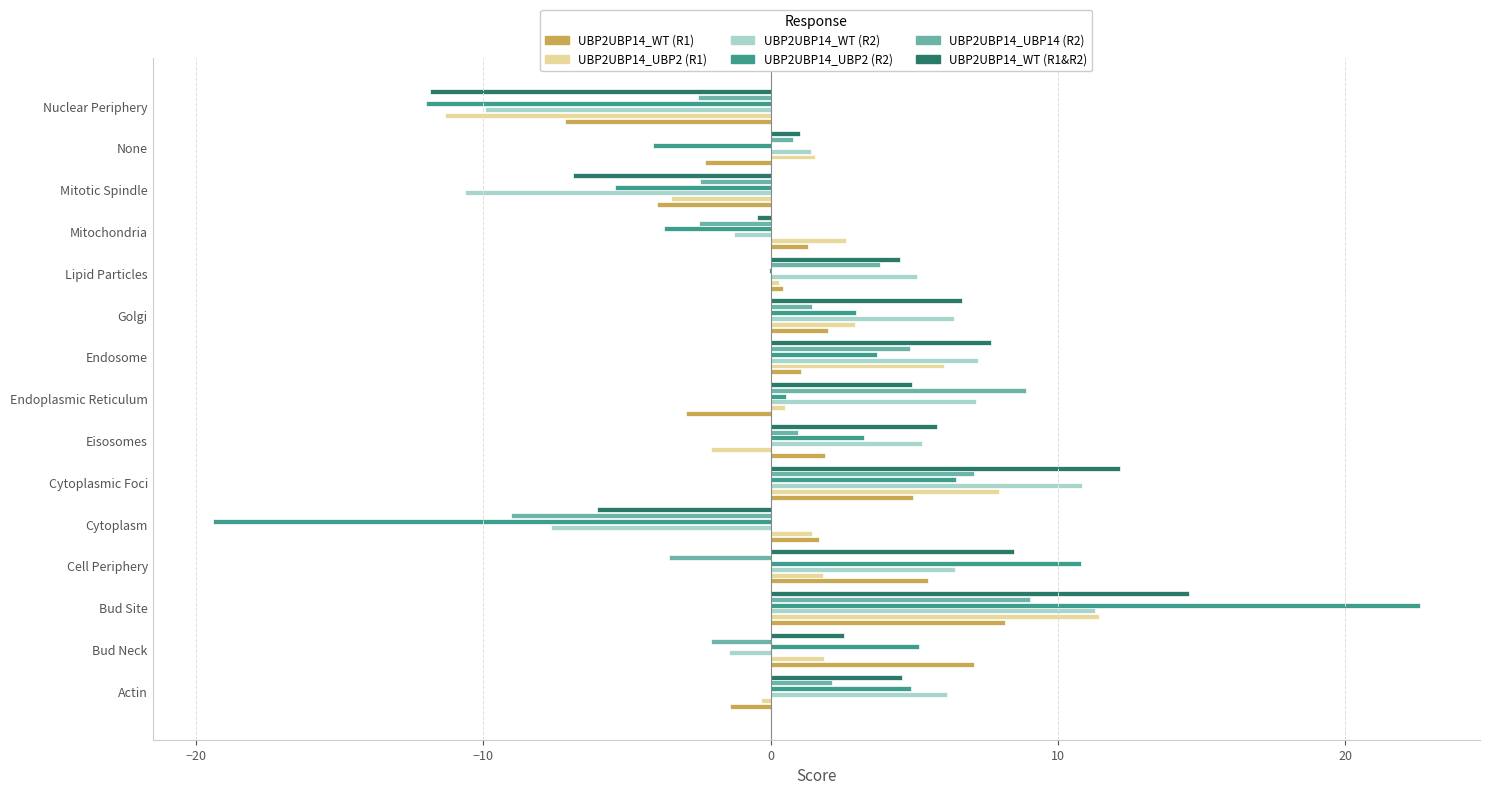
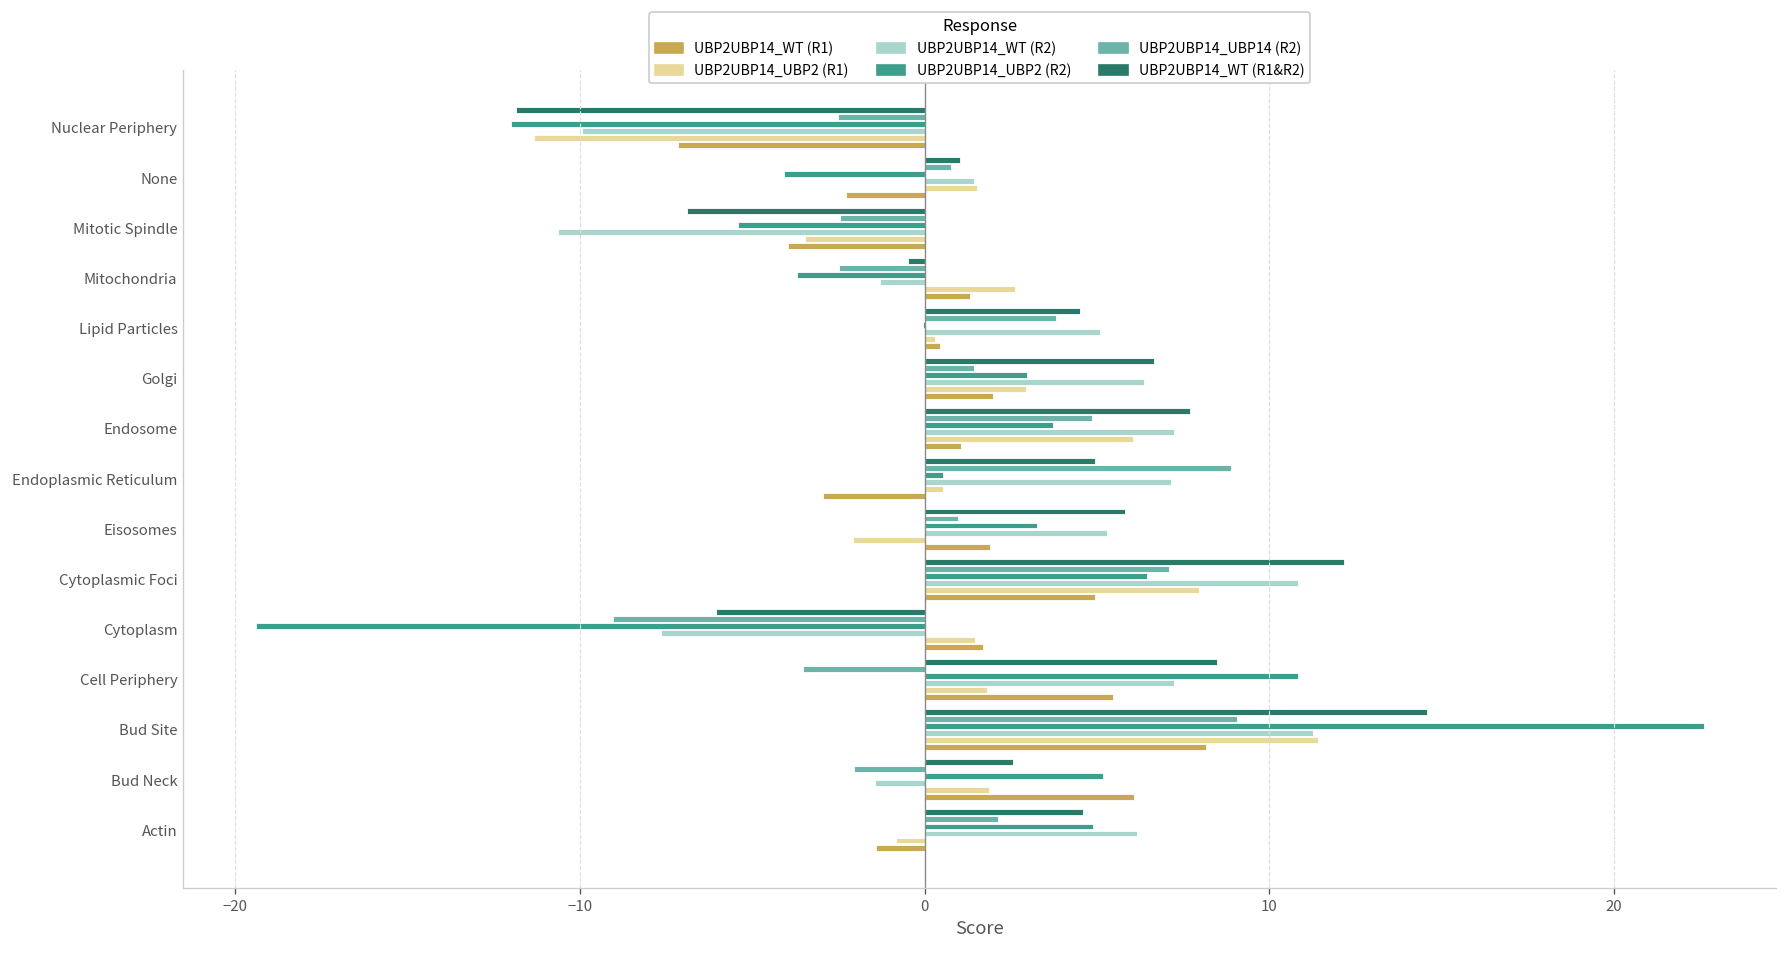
UBP2UBP14_WT (R2), Cell Periphery: 6.4 -> 7.2
UBP2UBP14_WT (R1), Bud Neck: 7.1 -> 6.1
UBP2UBP14_UBP2 (R1), Actin: -0.3 -> -0.8
